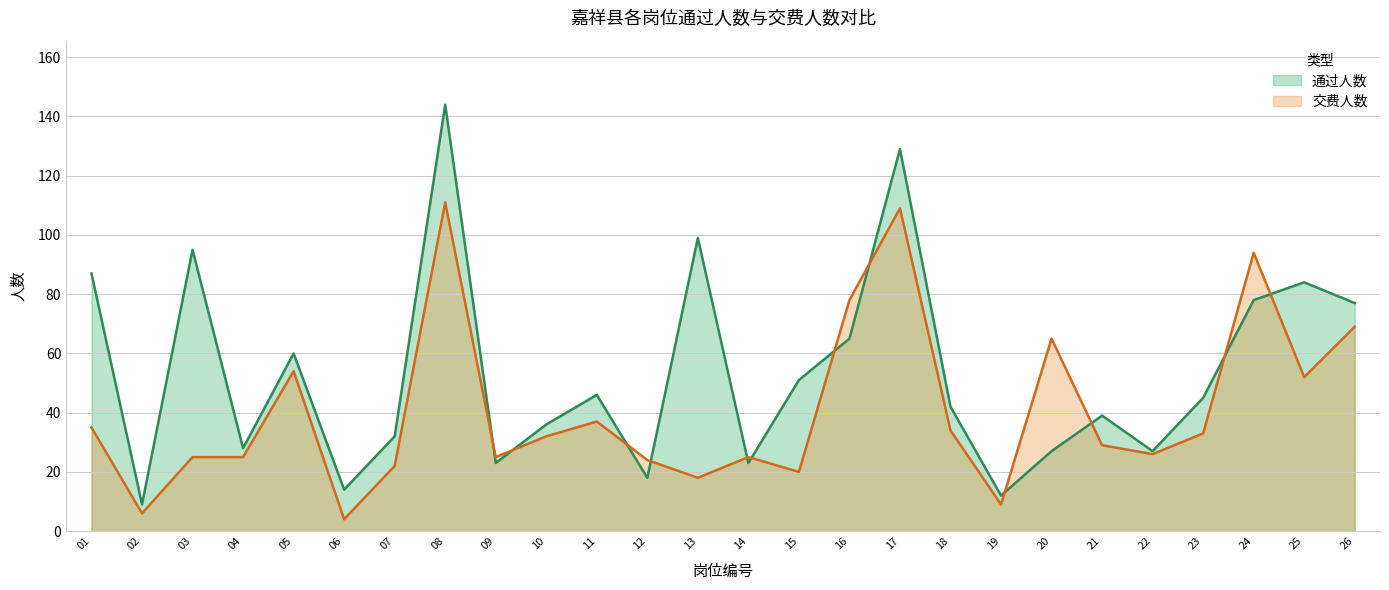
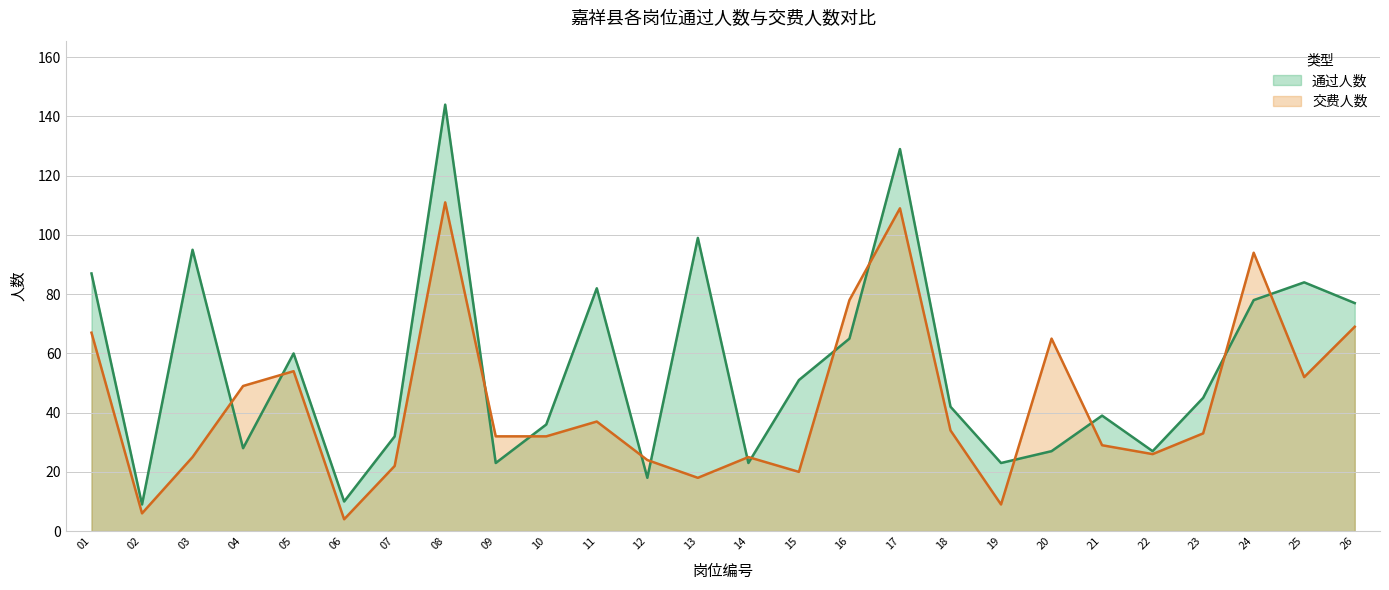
交费人数, 01: 35 -> 67
交费人数, 04: 25 -> 49
通过人数, 06: 14 -> 10
交费人数, 09: 25 -> 32
通过人数, 11: 46 -> 82
通过人数, 19: 12 -> 23
